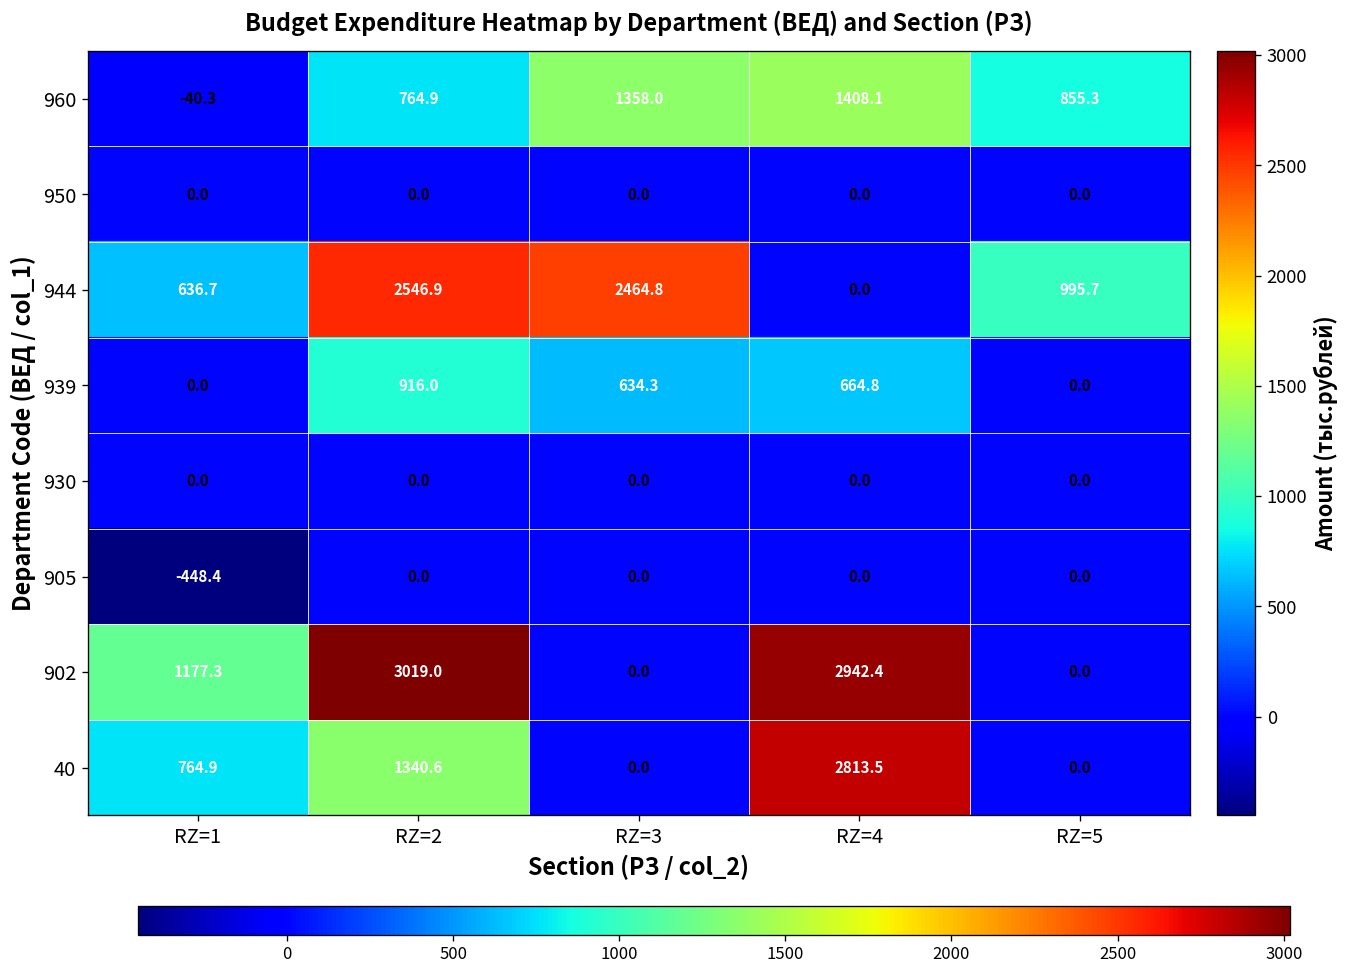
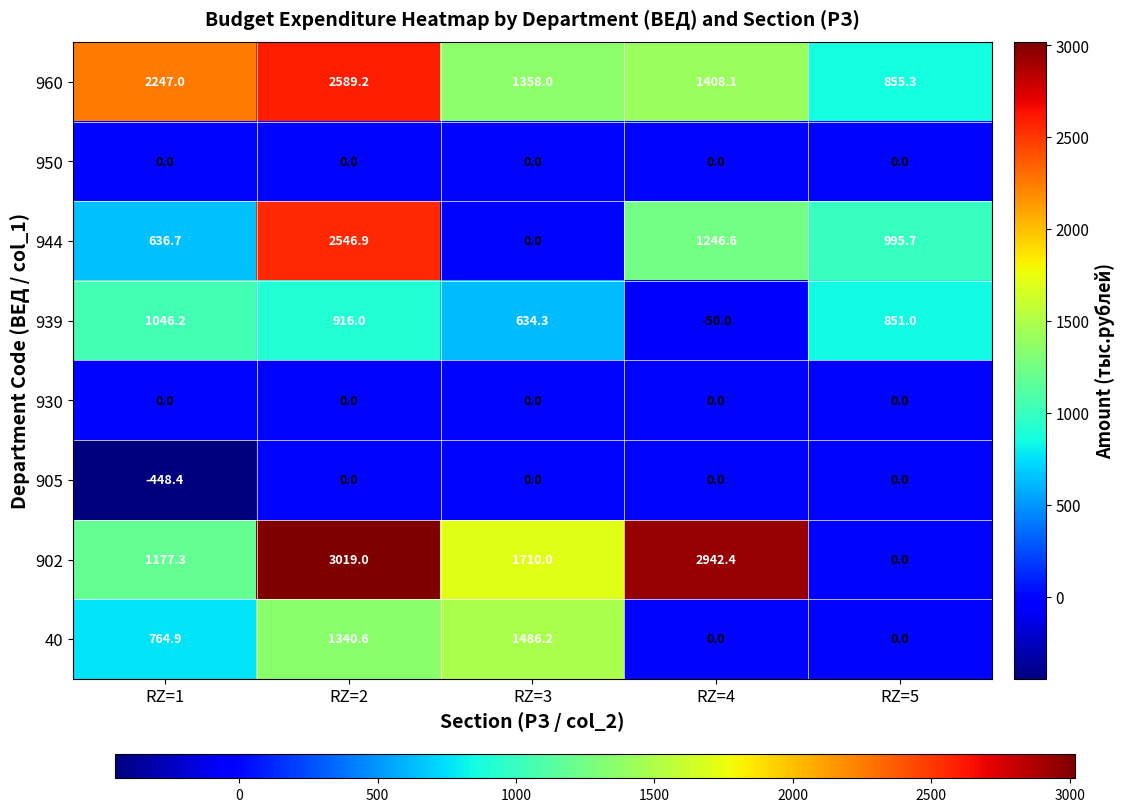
960, RZ=1: -40.3 -> 2247.0
960, RZ=2: 764.9 -> 2589.2
944, RZ=3: 2464.8 -> 0.0
944, RZ=4: 0.0 -> 1246.6
939, RZ=1: 0.0 -> 1046.2
939, RZ=4: 664.8 -> -50.0
939, RZ=5: 0.0 -> 851.0
902, RZ=3: 0.0 -> 1710.0
40, RZ=3: 0.0 -> 1486.2
40, RZ=4: 2813.5 -> 0.0
